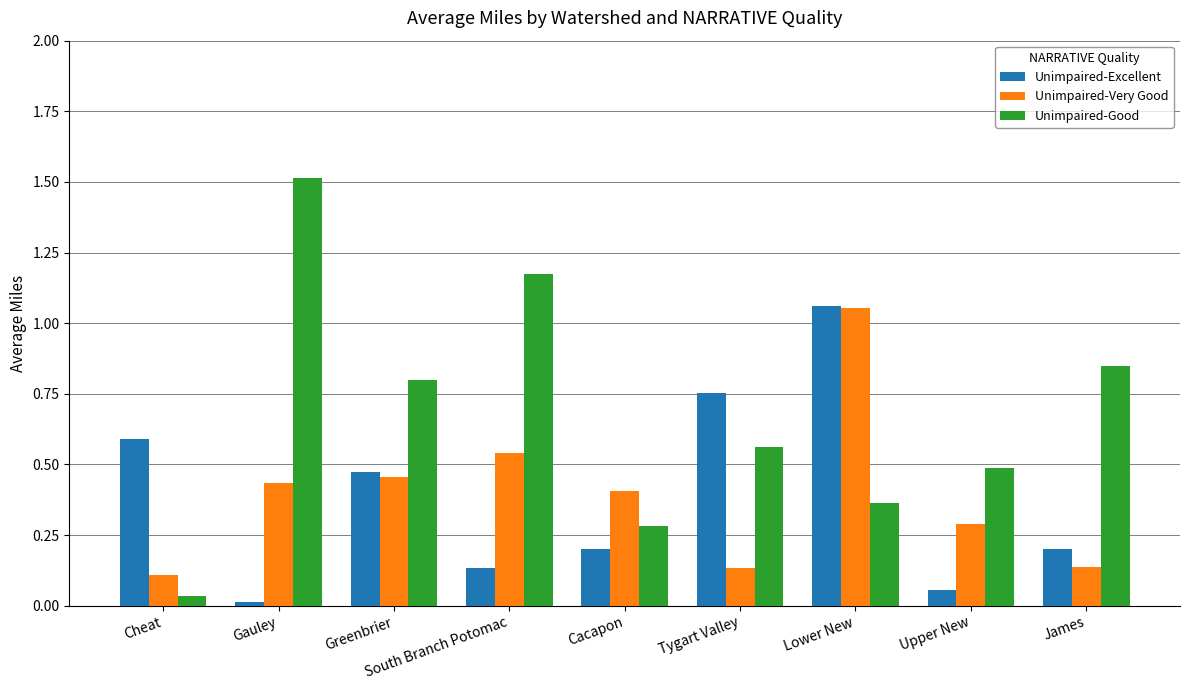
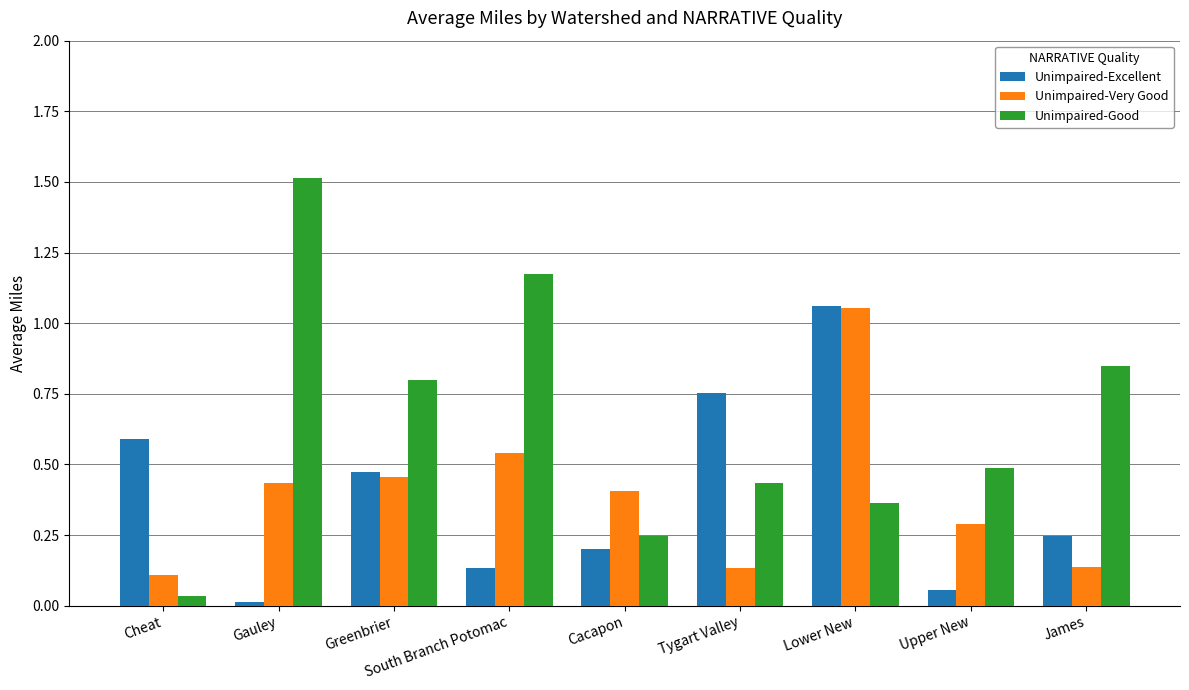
Unimpaired-Good, Cacapon: 0.28 -> 0.25
Unimpaired-Good, Tygart Valley: 0.56 -> 0.43
Unimpaired-Excellent, James: 0.20 -> 0.25
